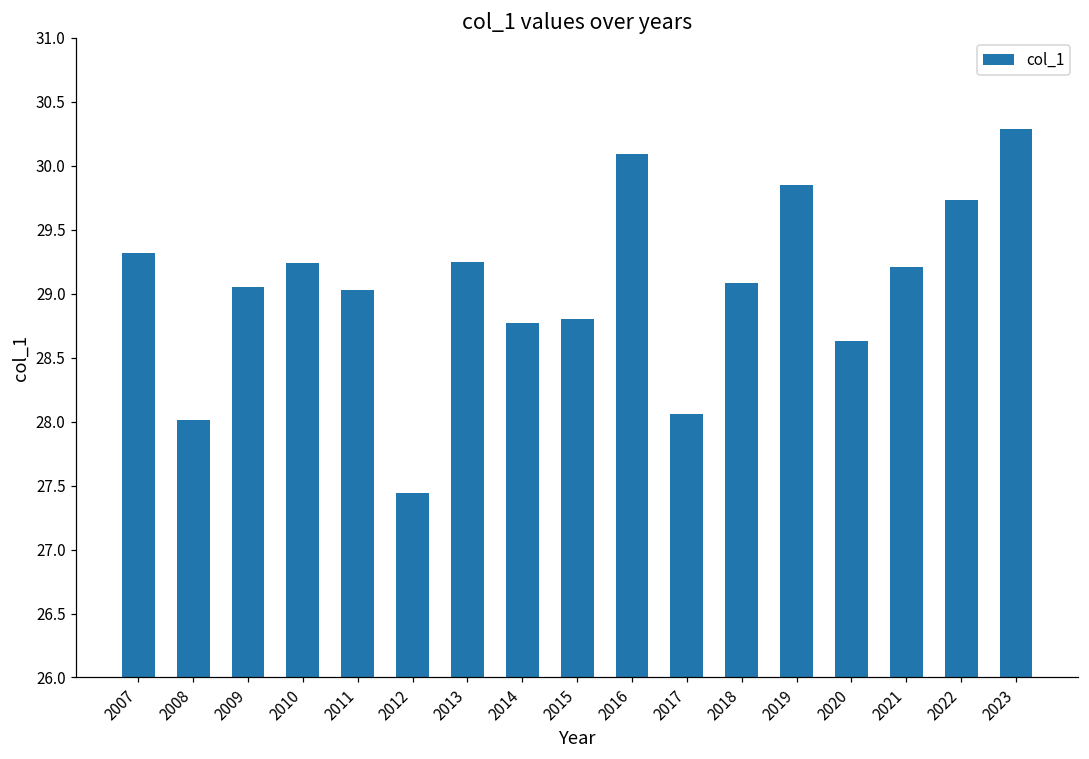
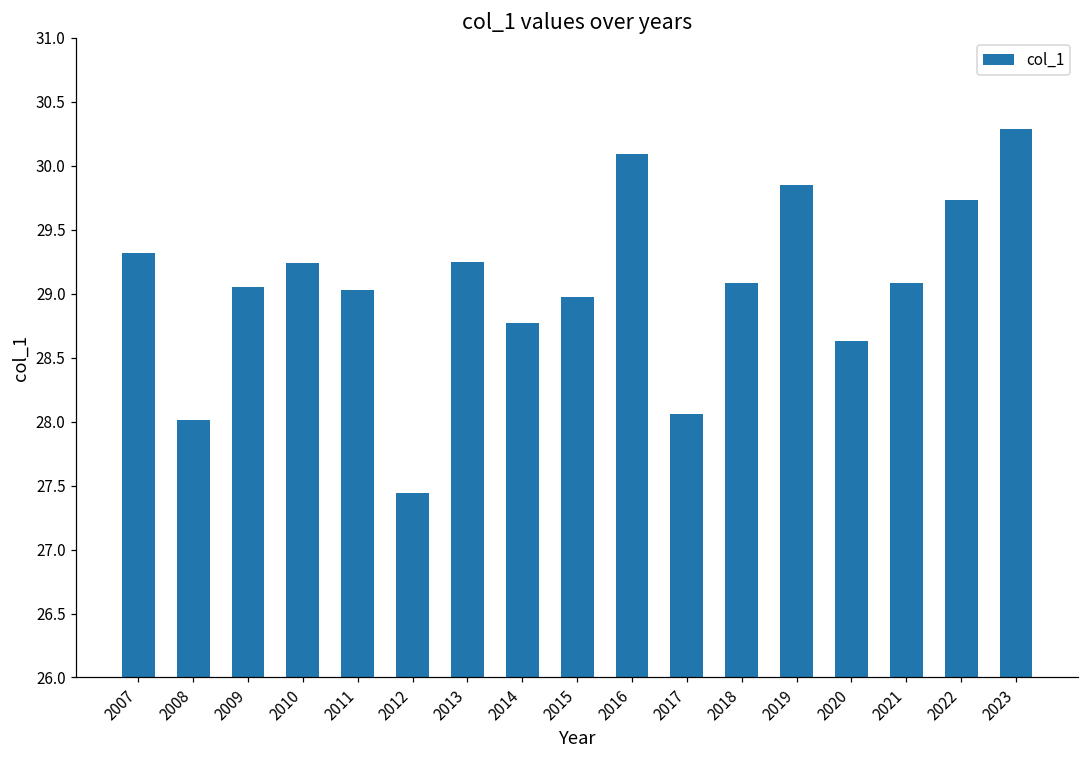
2015: 28.80 -> 28.97
2021: 29.21 -> 29.08
